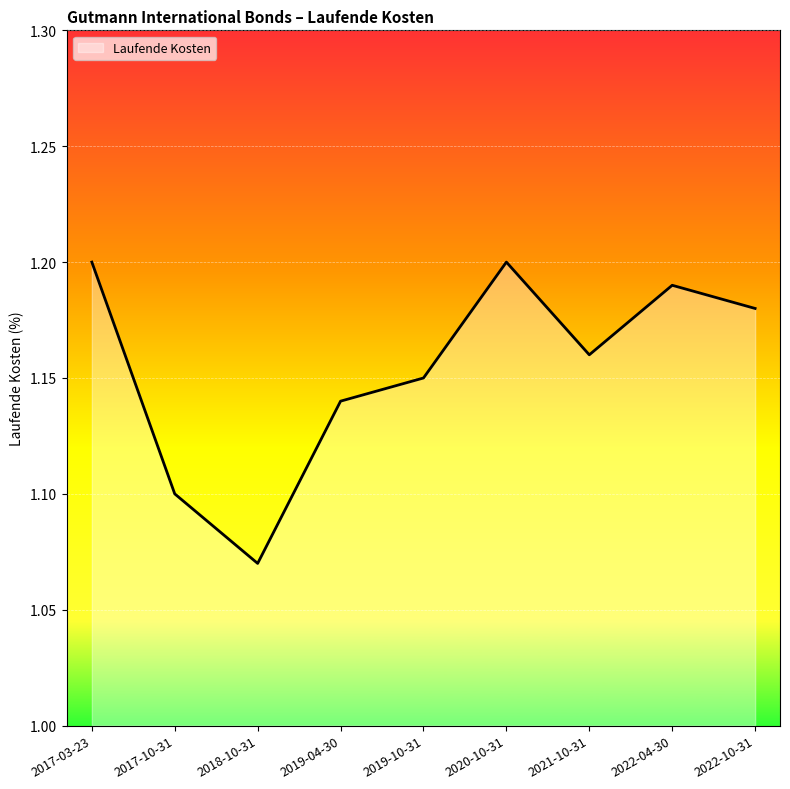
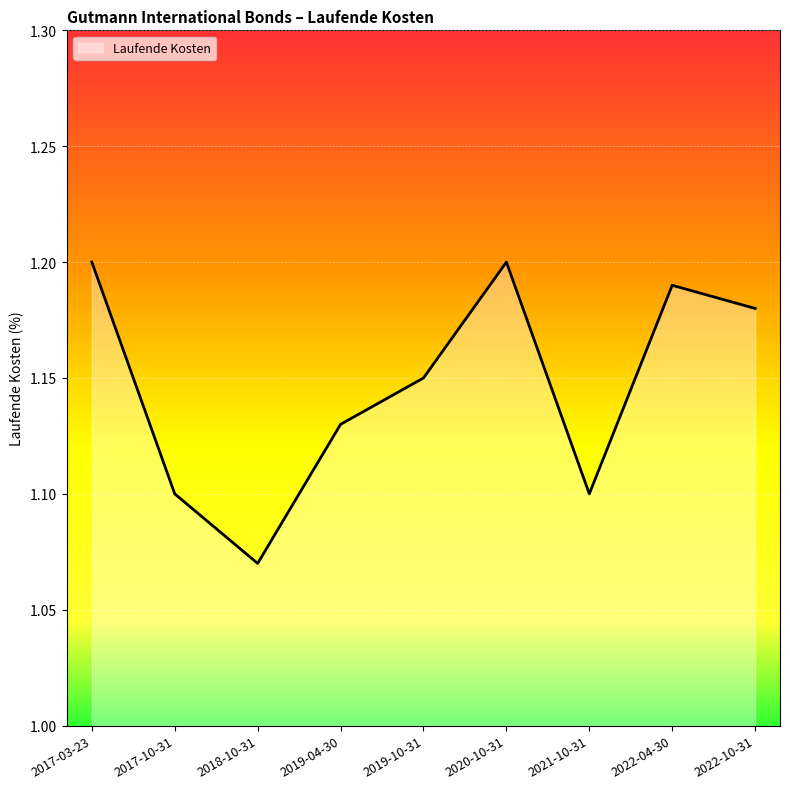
2019-04-30: 1.14 -> 1.13
2021-10-31: 1.16 -> 1.10
